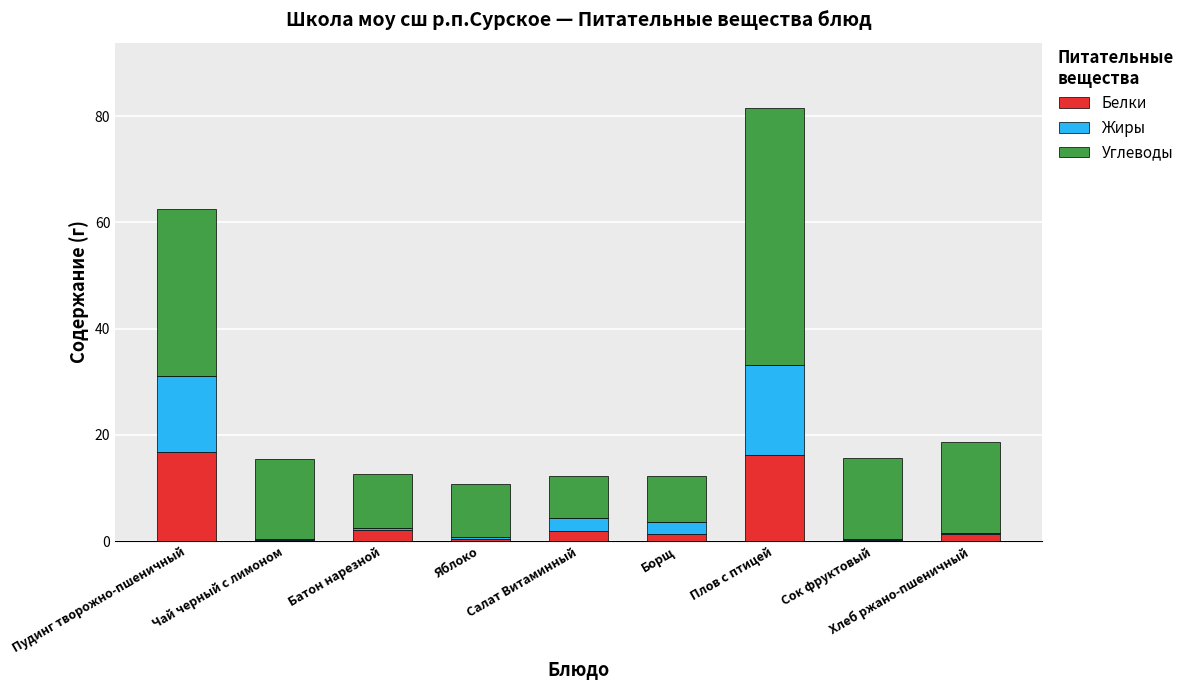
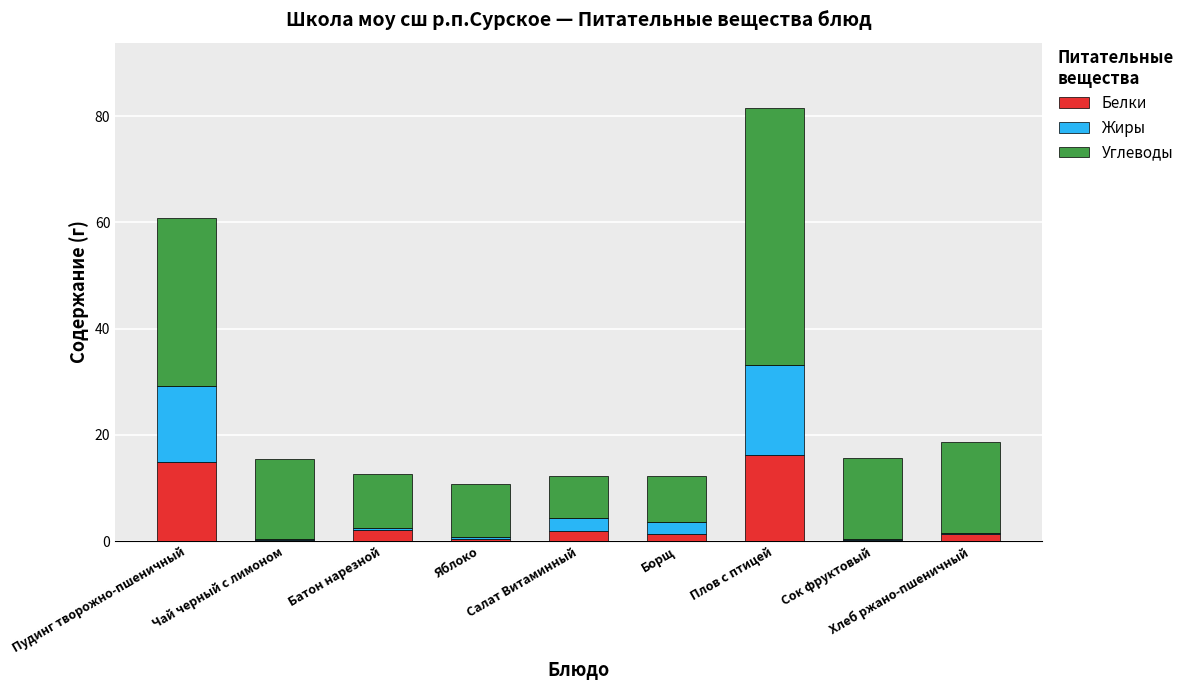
Белки, Пудинг творожно-пшеничный: 17 -> 15
